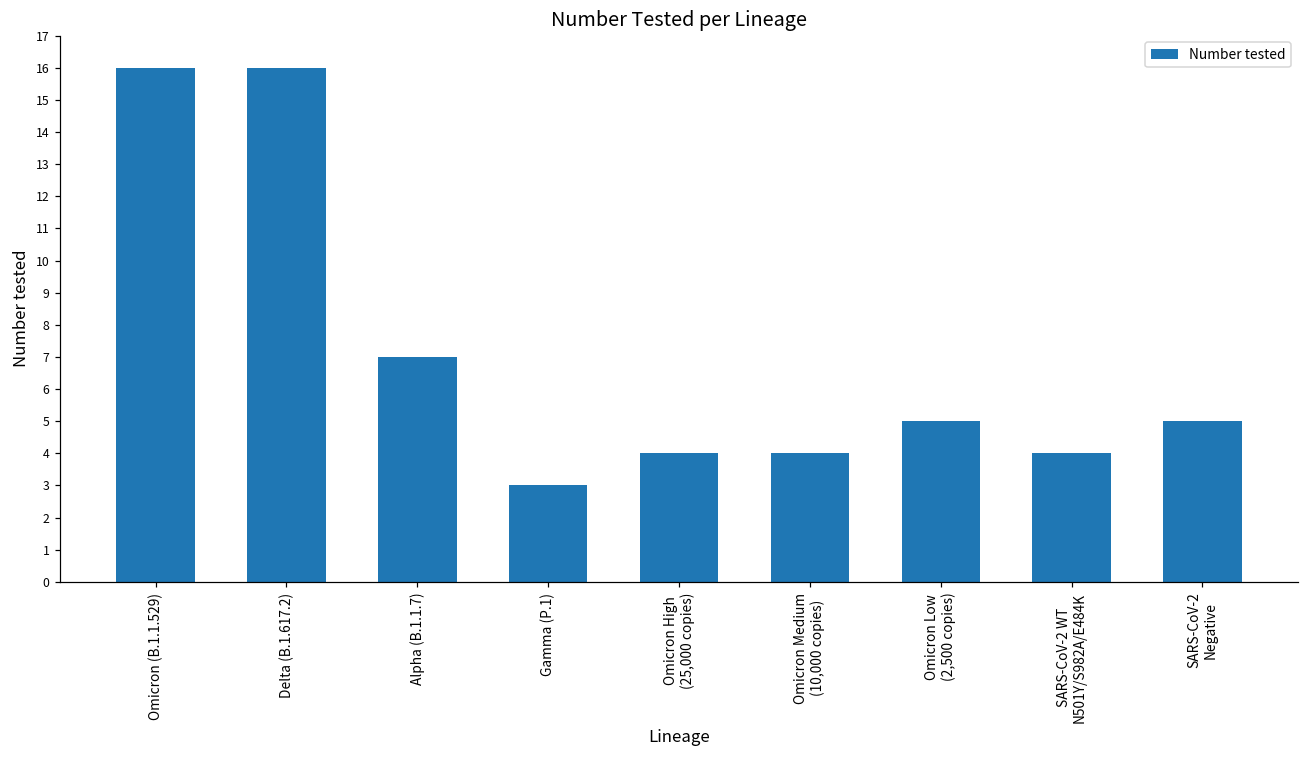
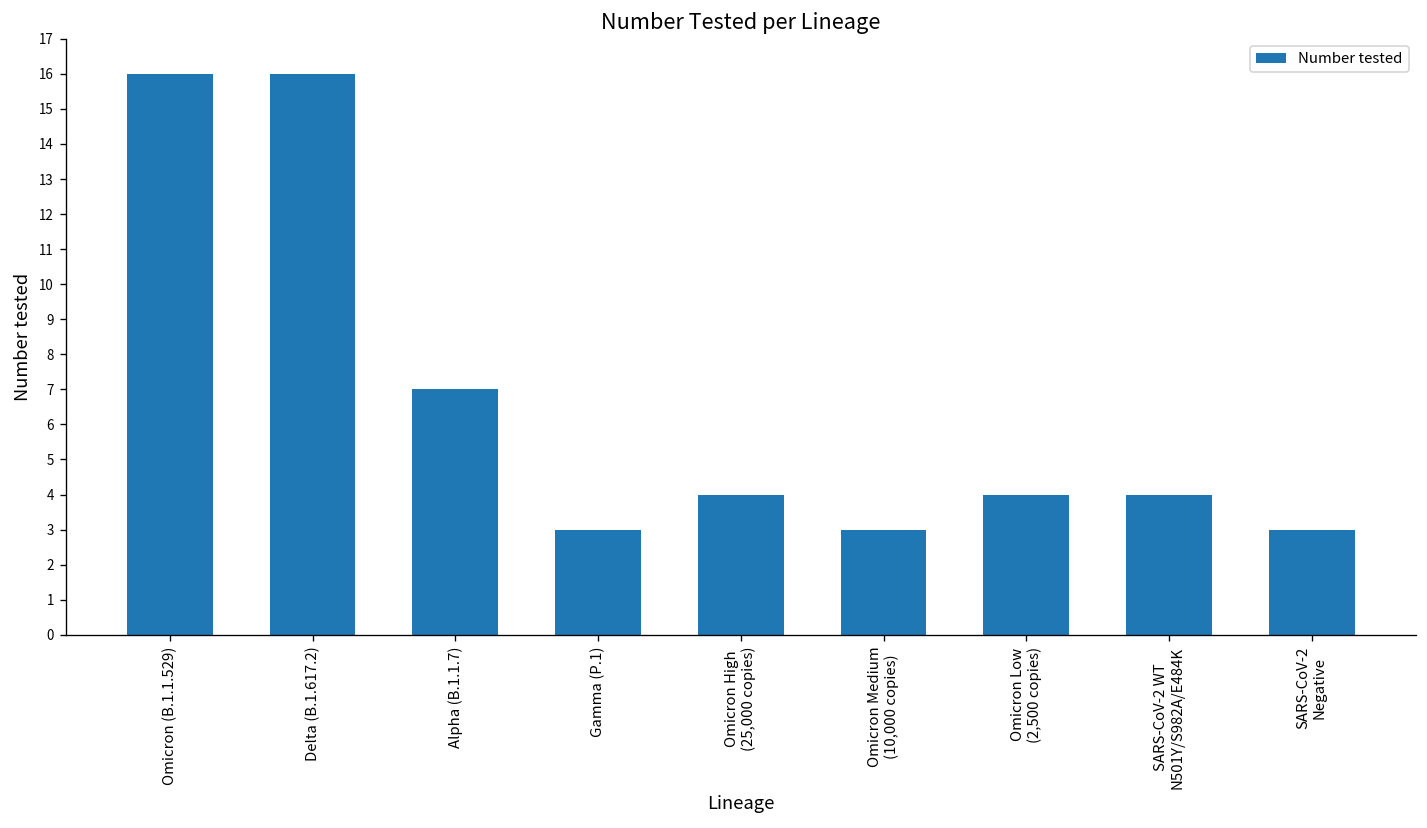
Omicron Medium (10,000 copies): 4 -> 3
Omicron Low (2,500 copies): 5 -> 4
SARS-CoV-2 Negative: 5 -> 3
